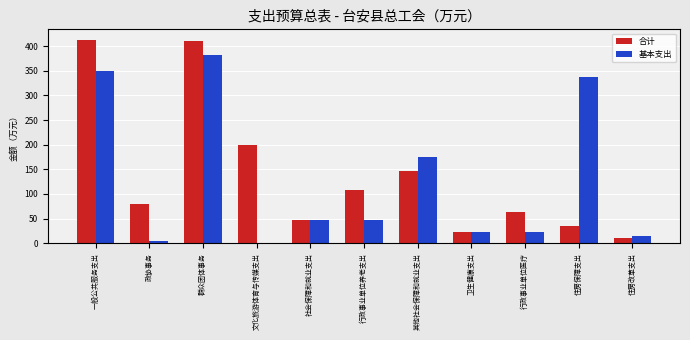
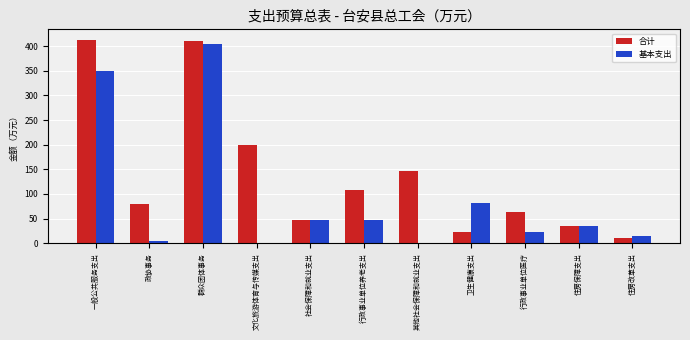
基本支出, 群众团体事务: 380 -> 400
基本支出, 其他社会保障和就业支出: 170 -> 0
基本支出, 卫生健康支出: 20 -> 80
基本支出, 住房保障支出: 340 -> 40
